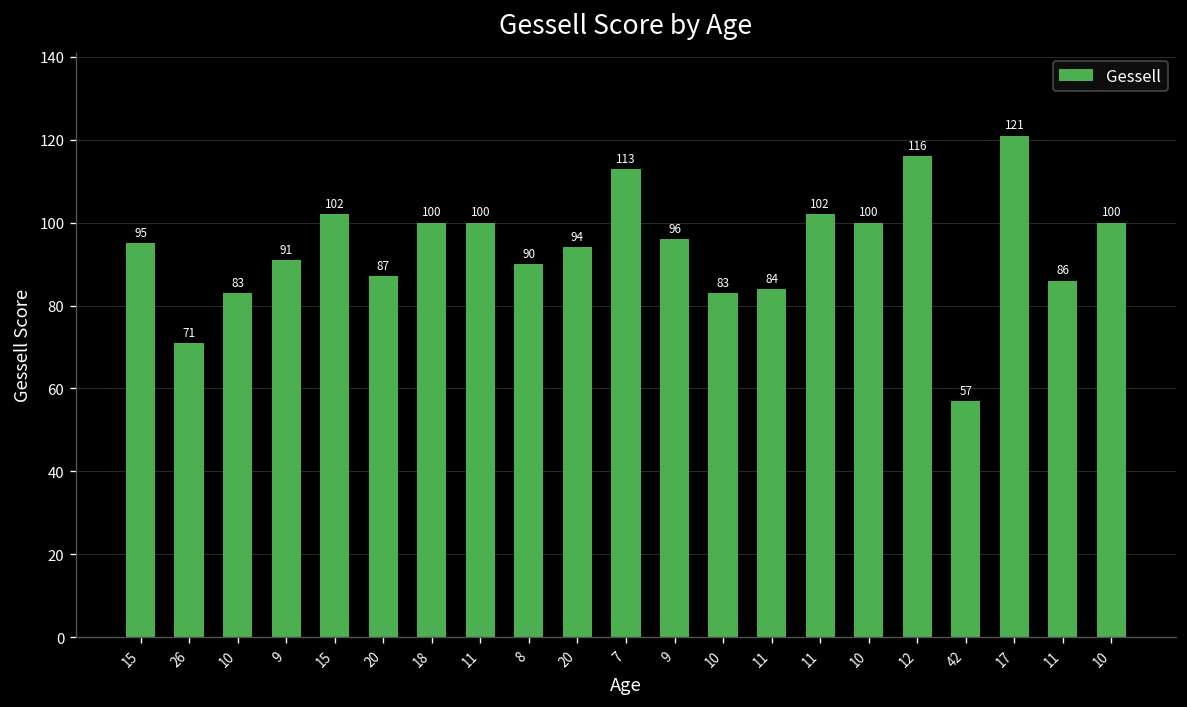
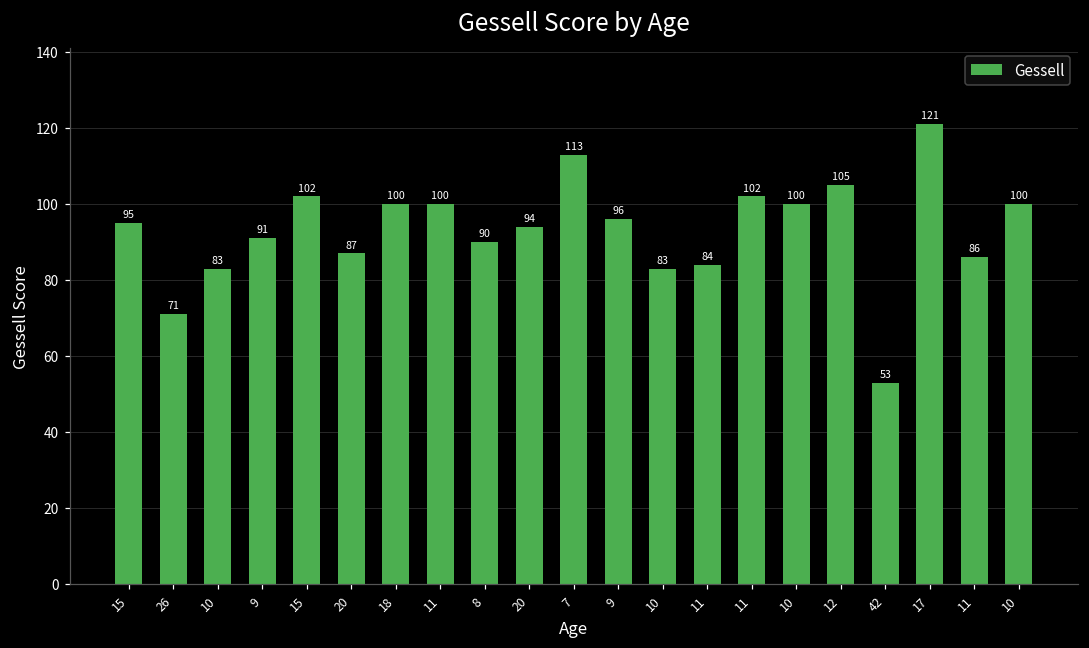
12: 116 -> 105
42: 57 -> 53
